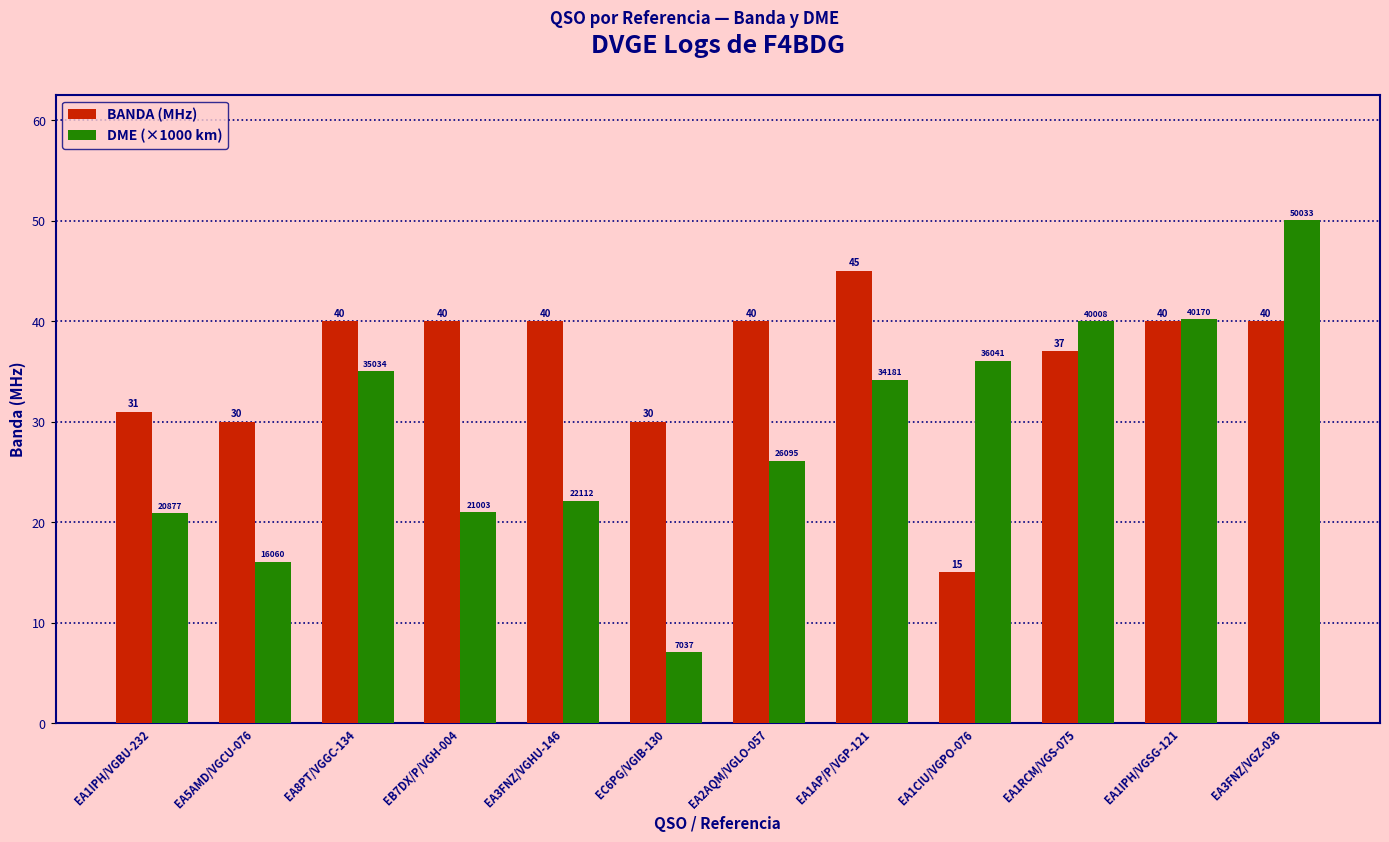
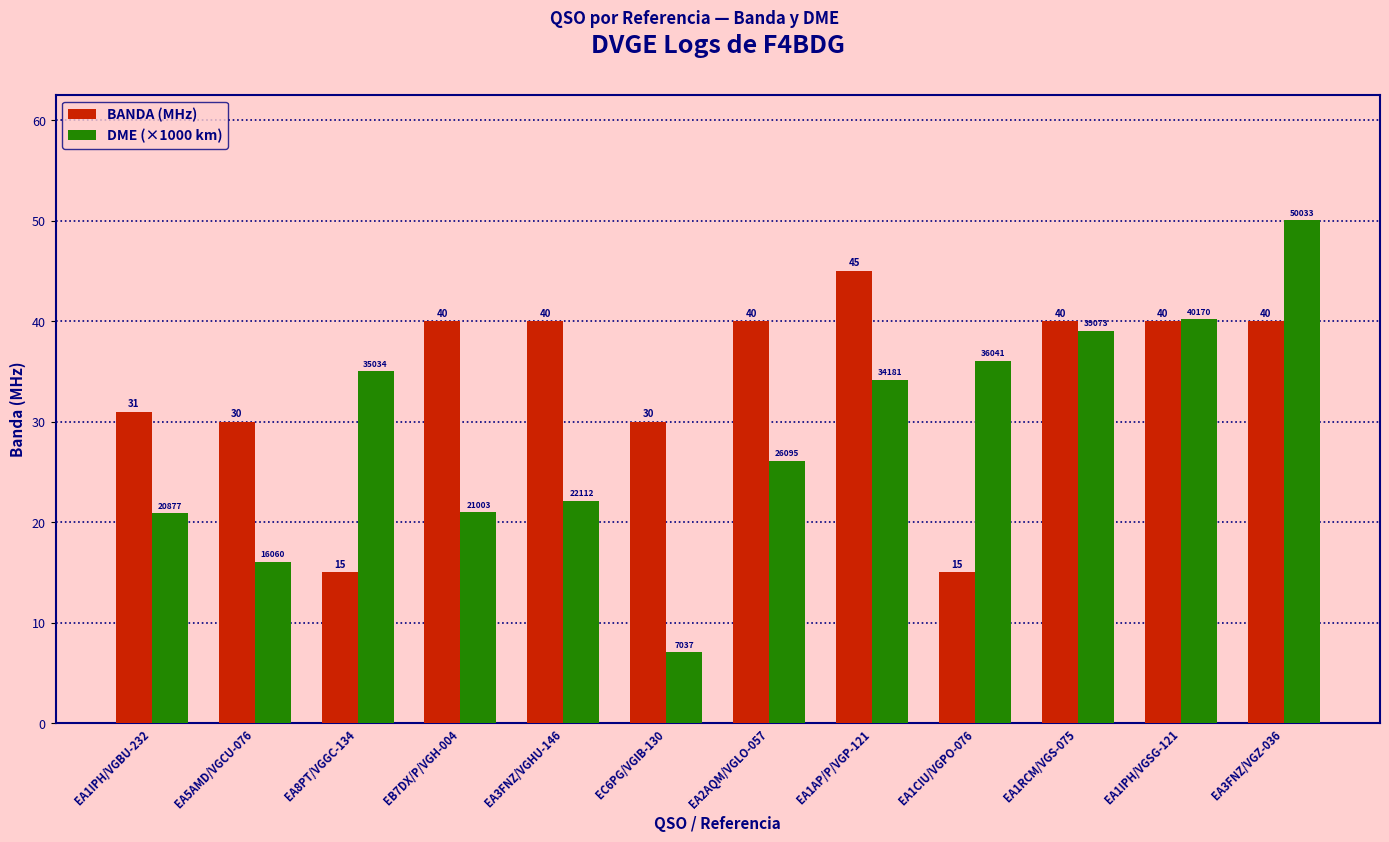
BANDA (MHz), EA8PT/VGGC-134: 40 -> 15
BANDA (MHz), EA1RCM/VGS-075: 37 -> 40
DME (×1000 km), EA1RCM/VGS-075: 40008 -> 39073
